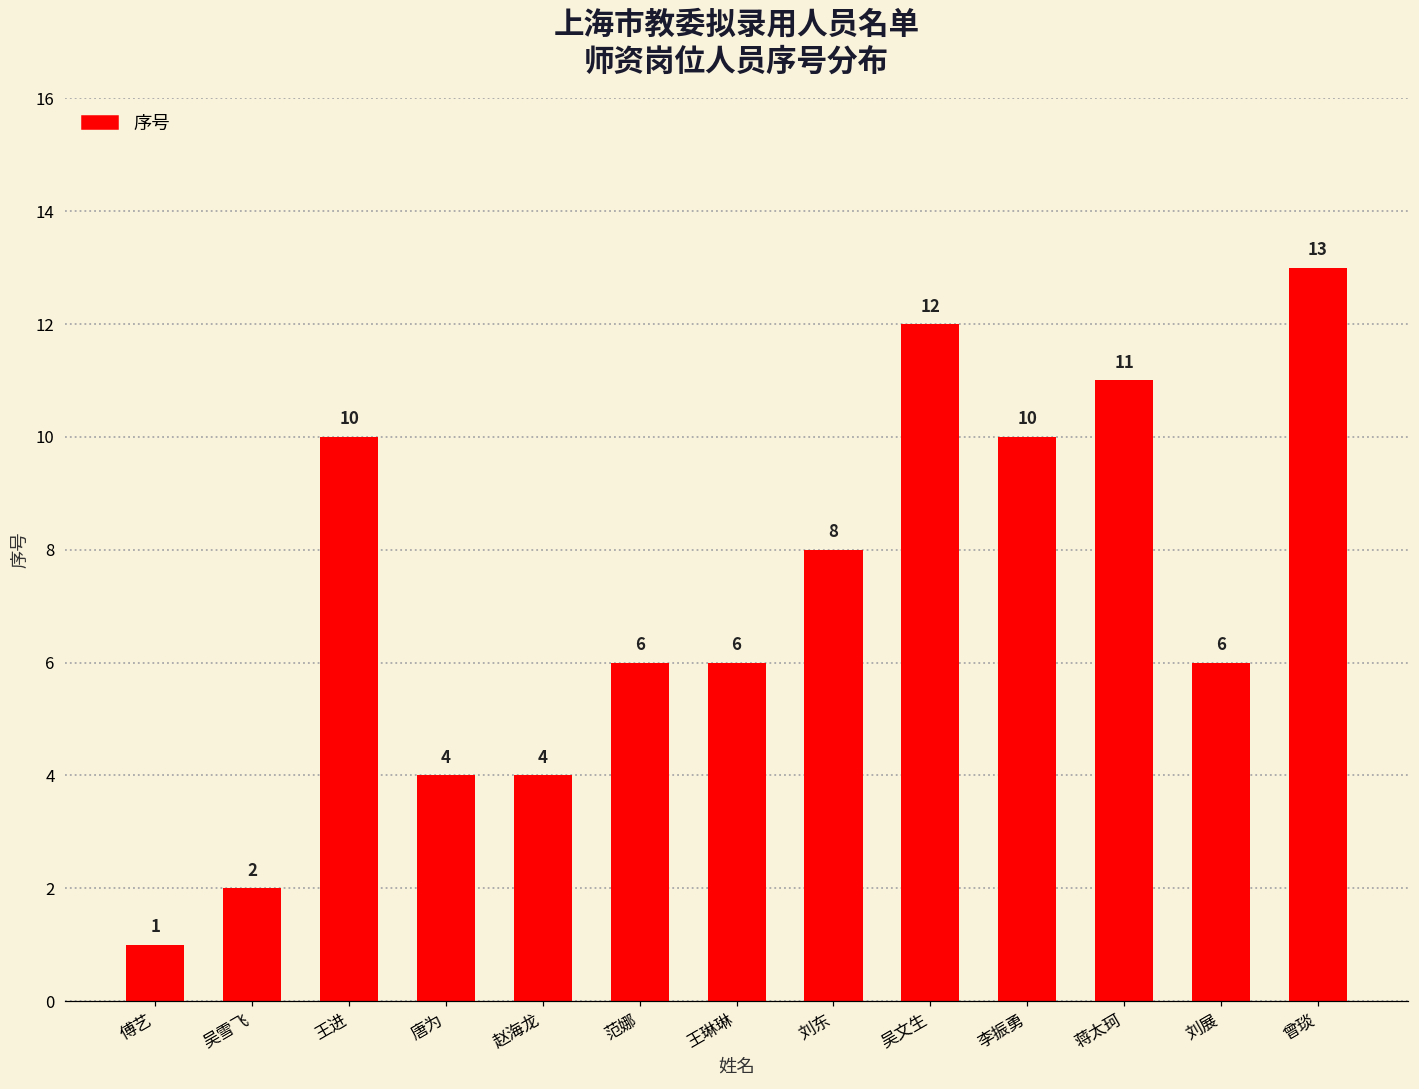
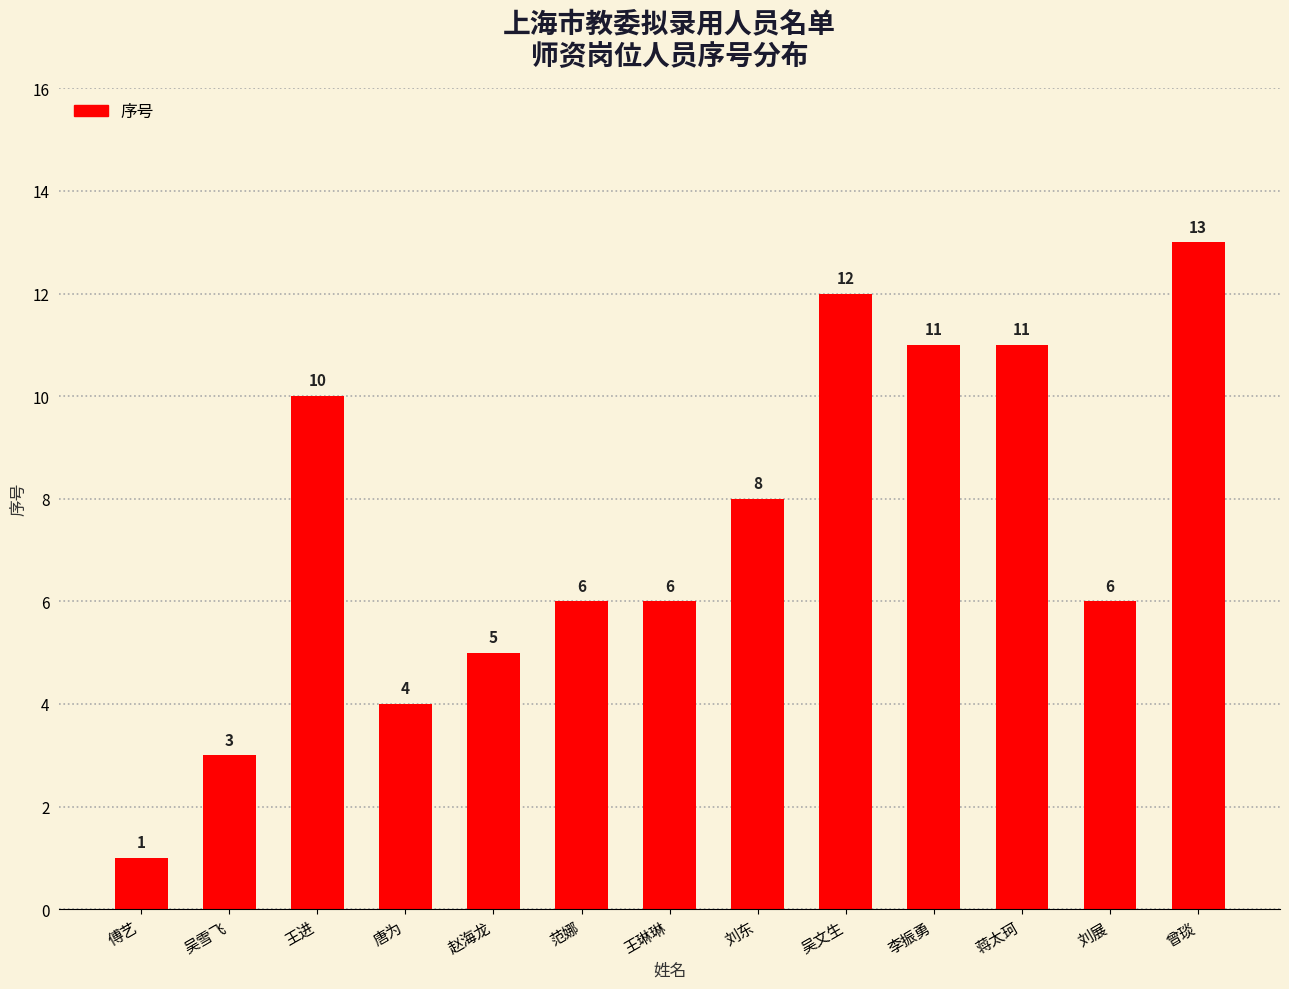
吴雪飞: 2 -> 3
赵海龙: 4 -> 5
李振勇: 10 -> 11
